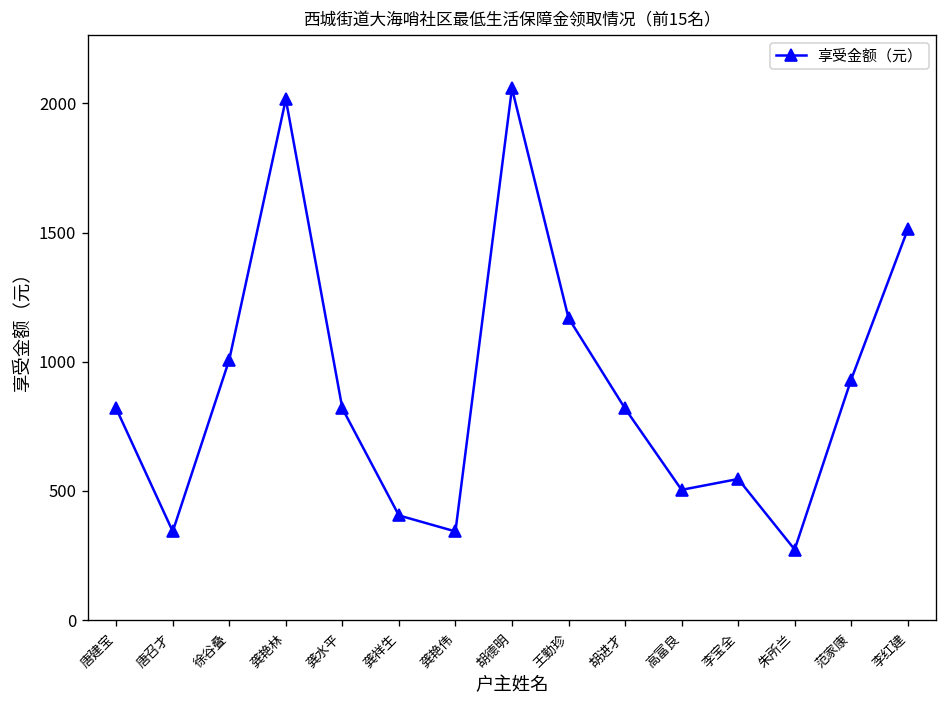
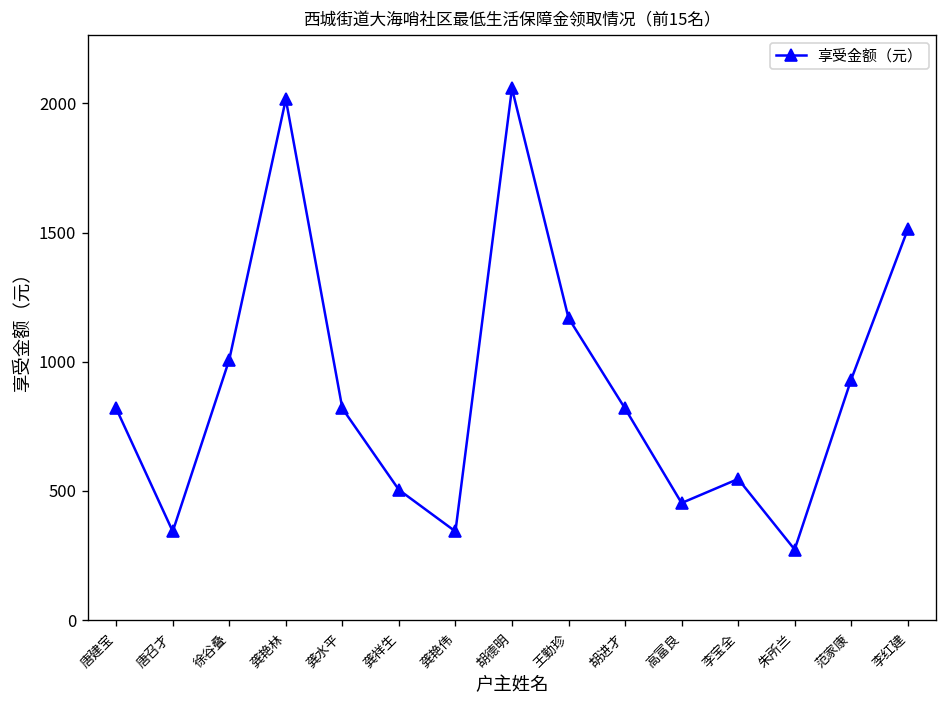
龚祥生: 410 -> 500
高富良: 500 -> 450
